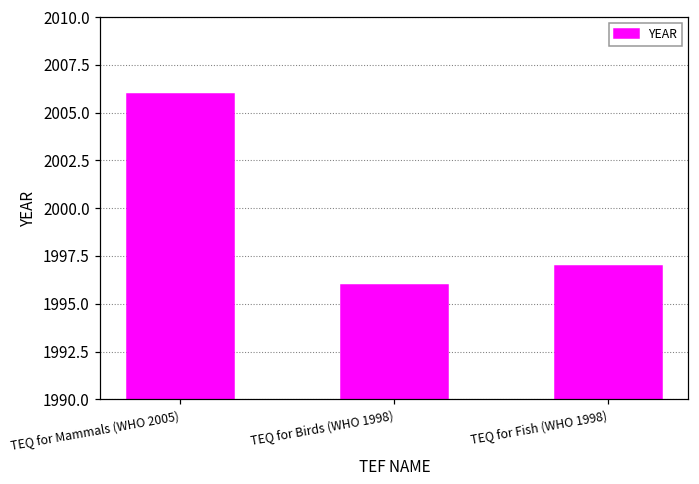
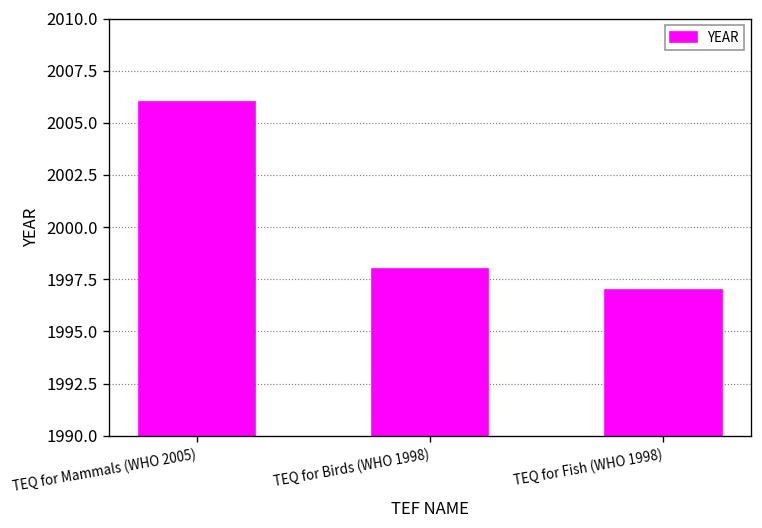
TEQ for Birds (WHO 1998): 1996 -> 1998
